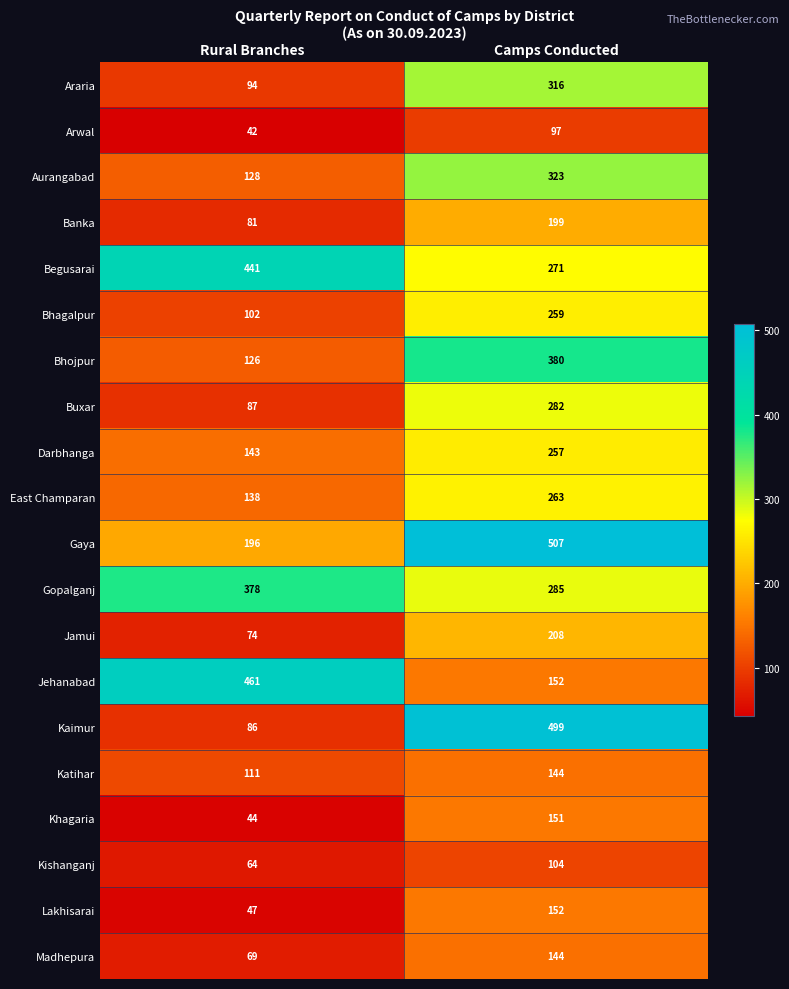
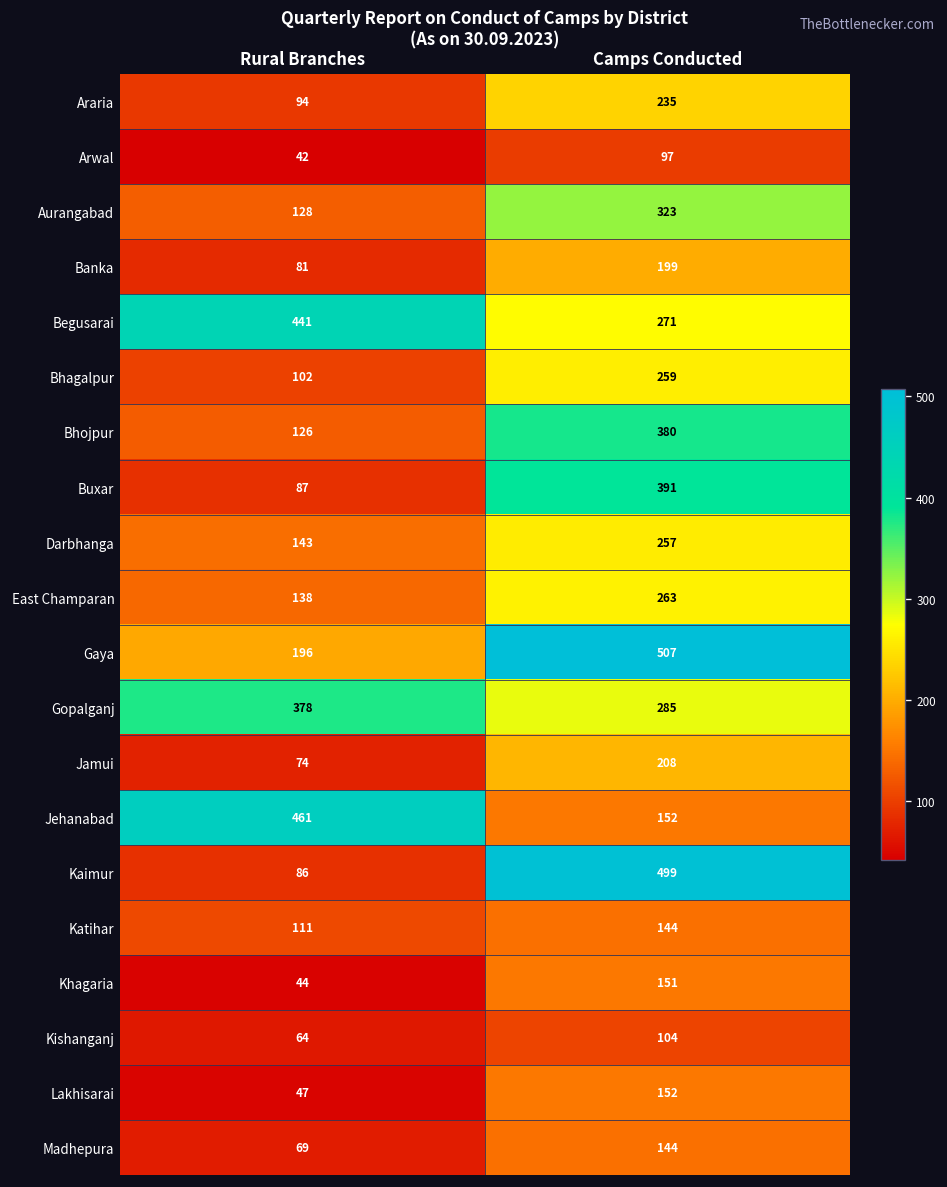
Araria, Camps Conducted: 316 -> 235
Buxar, Camps Conducted: 282 -> 391
